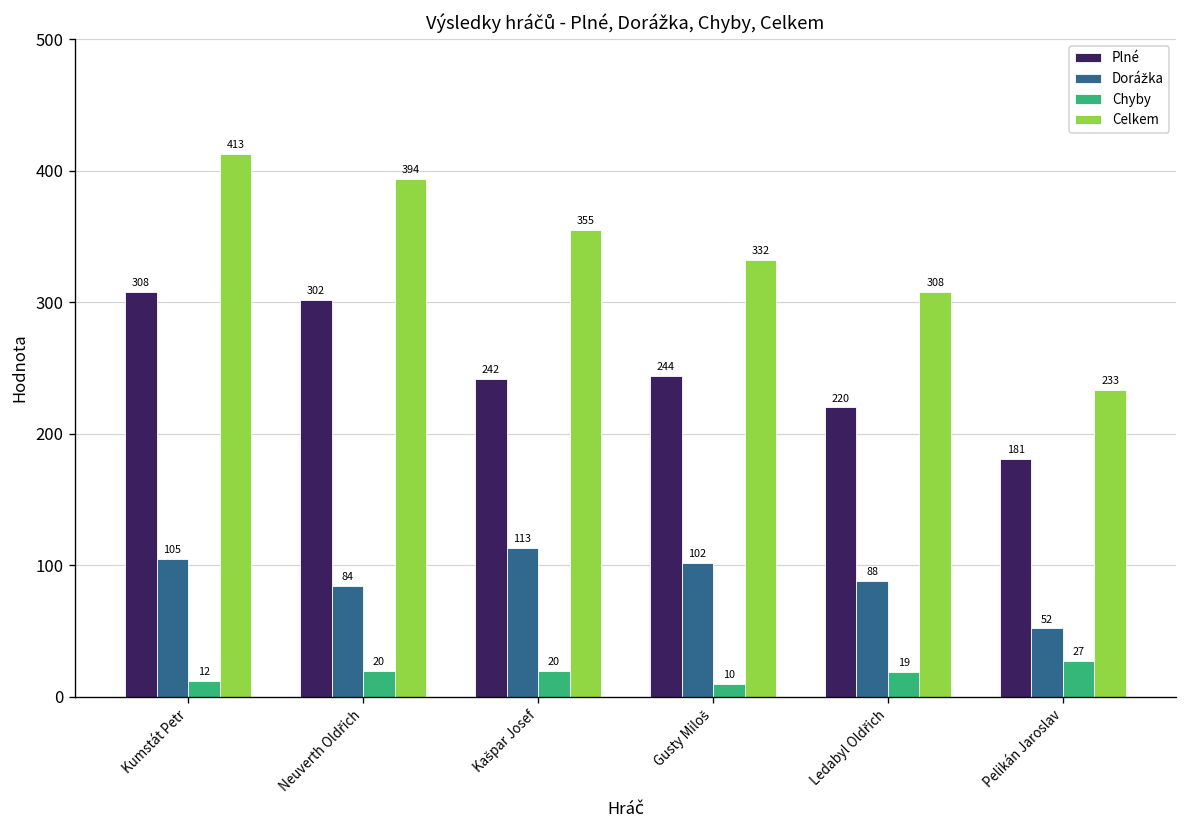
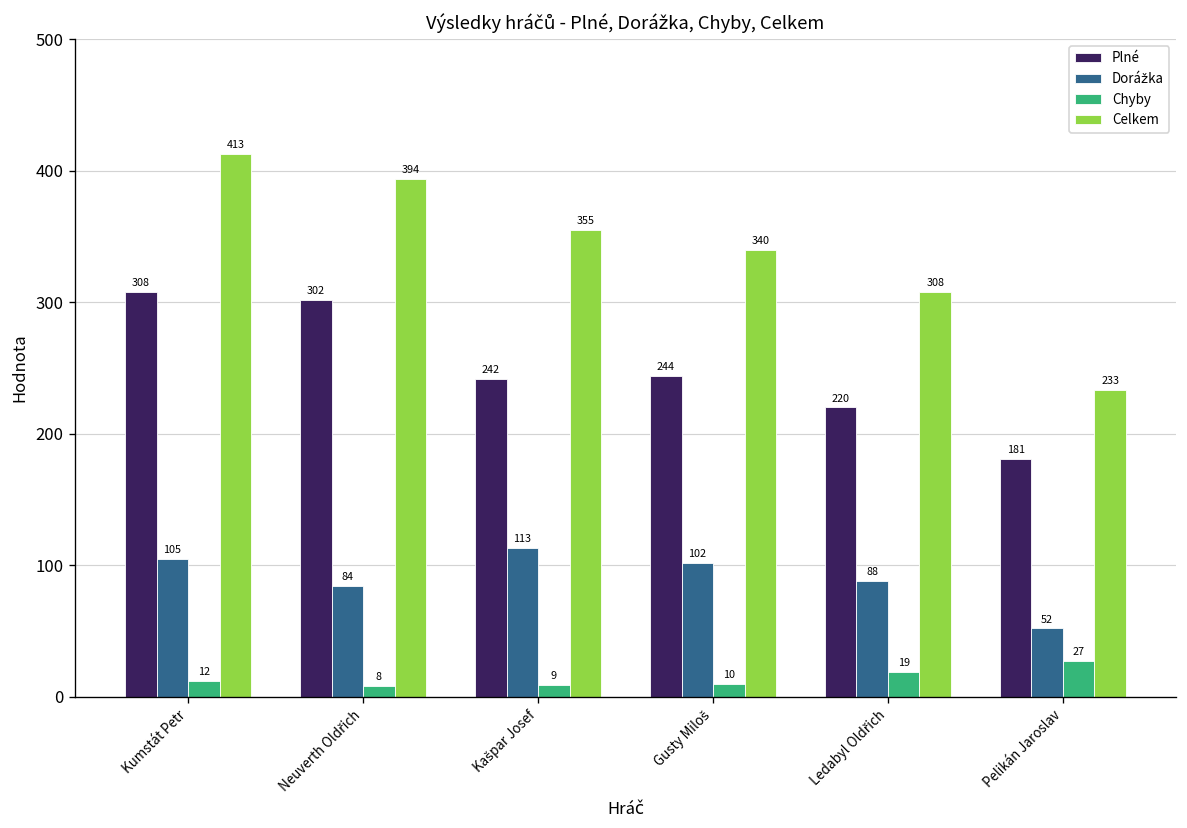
Chyby, Neuverth Oldřich: 20 -> 8
Chyby, Kašpar Josef: 20 -> 9
Celkem, Gusty Miloš: 332 -> 340
